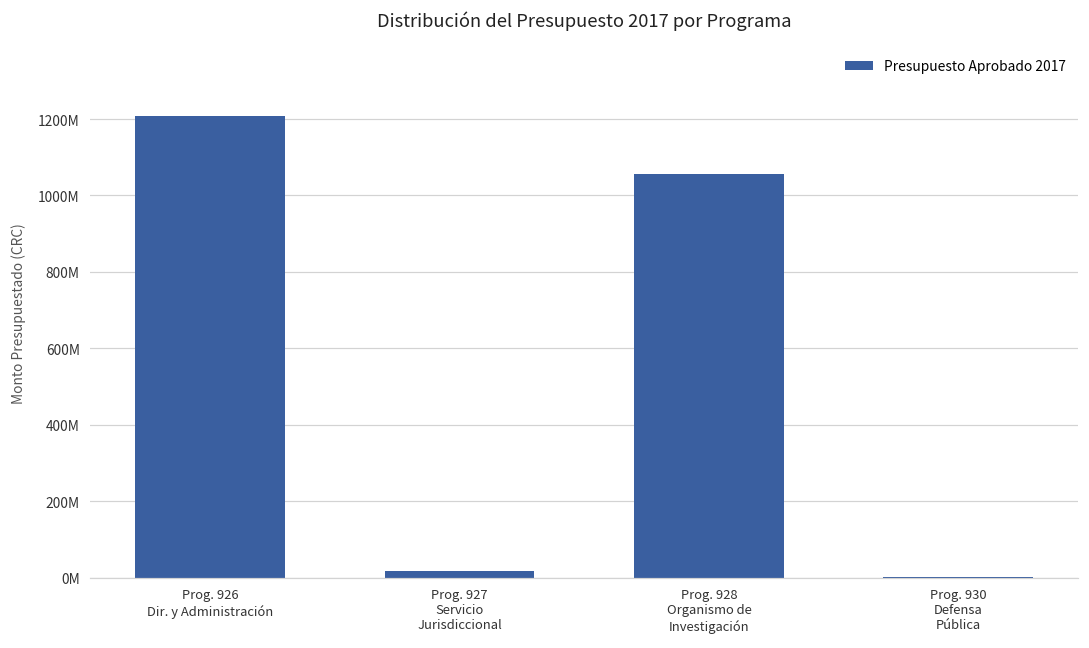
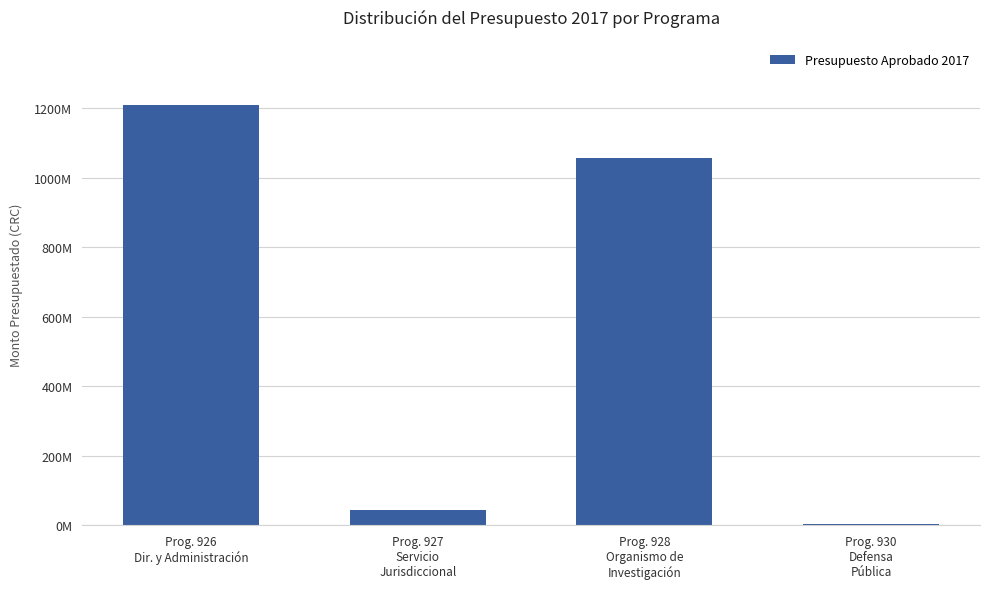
Prog. 927 Servicio Jurisdiccional: 20000000 -> 40000000
